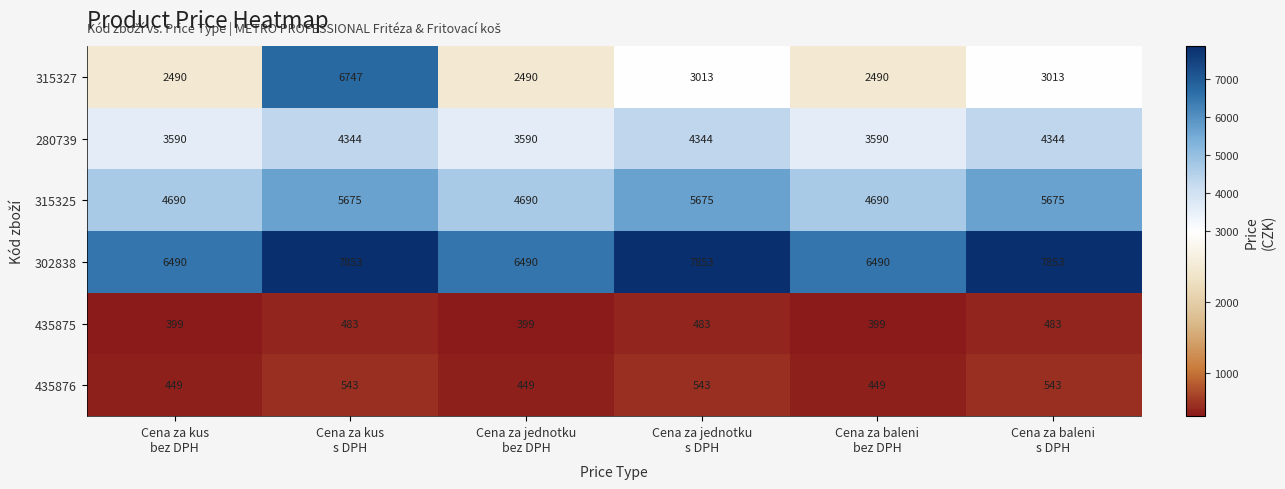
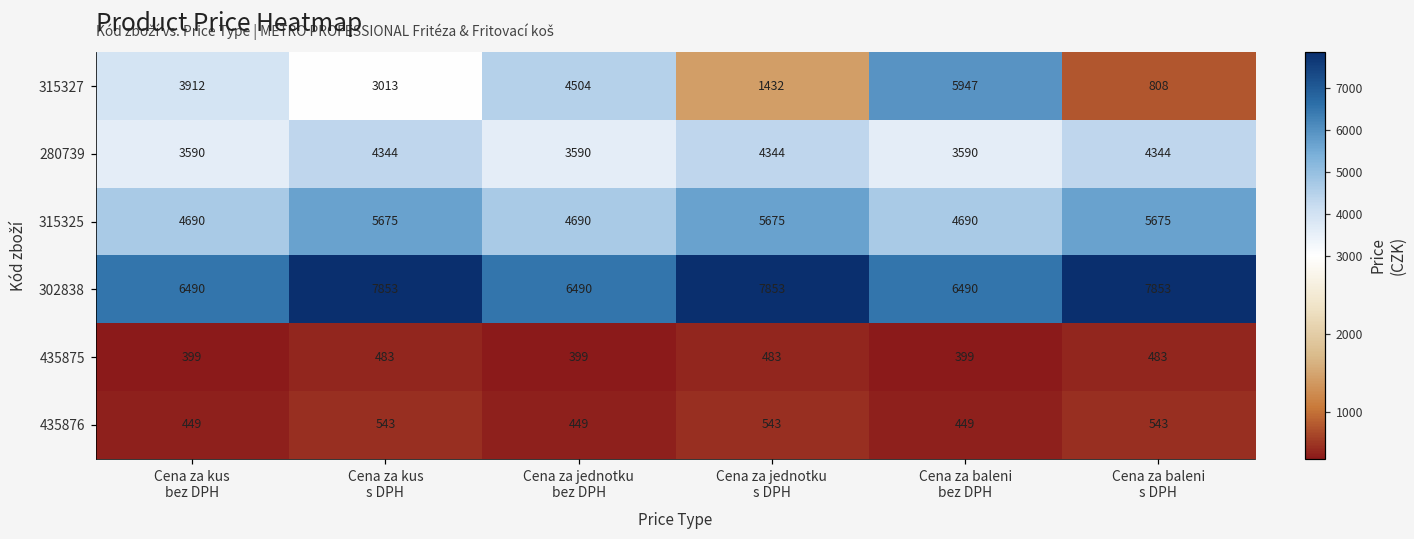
315327, Cena za kus bez DPH: 2490 -> 3912
315327, Cena za kus s DPH: 6747 -> 3013
315327, Cena za jednotku bez DPH: 2490 -> 4504
315327, Cena za jednotku s DPH: 3013 -> 1432
315327, Cena za baleni bez DPH: 2490 -> 5947
315327, Cena za baleni s DPH: 3013 -> 808
